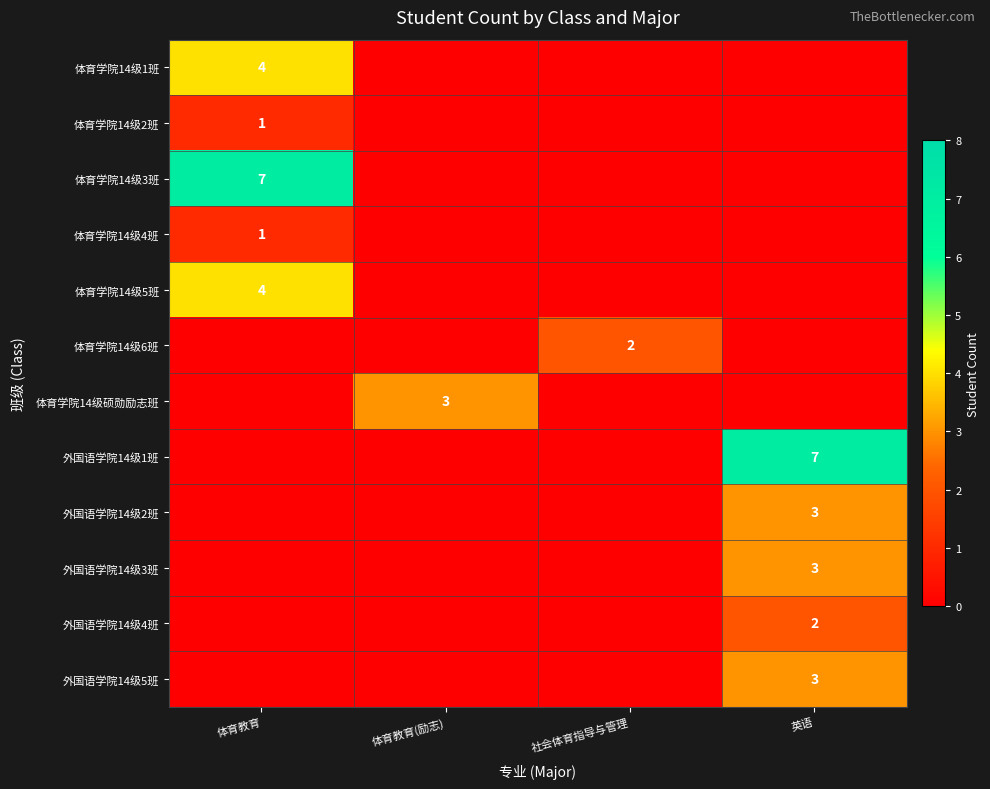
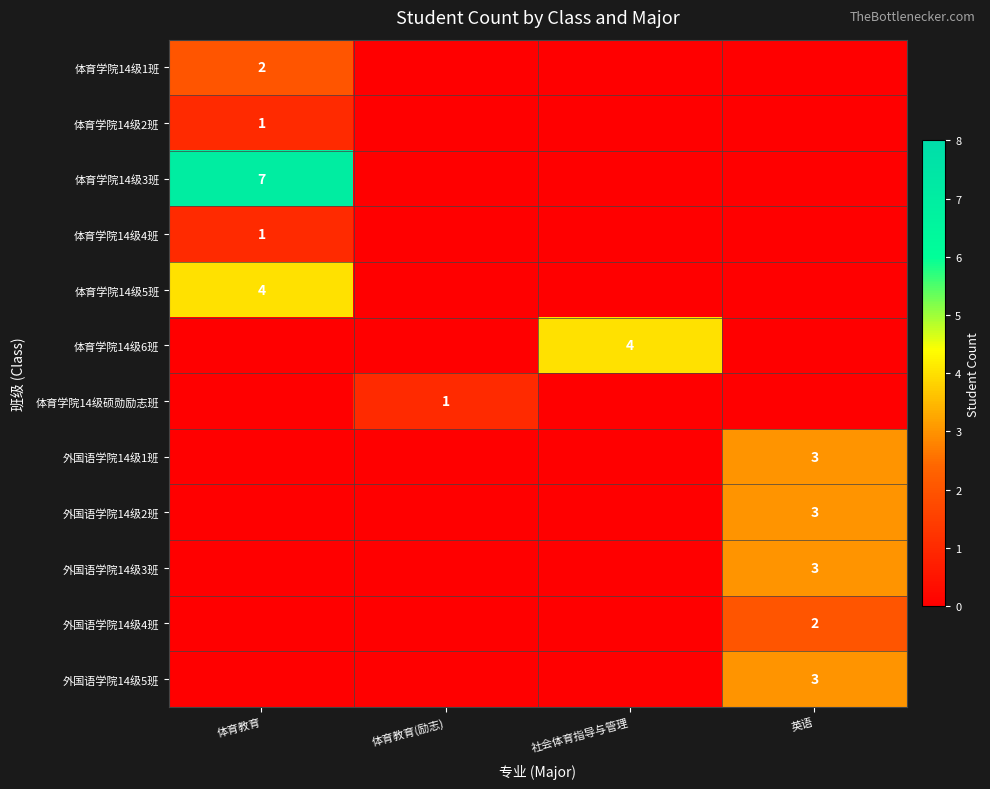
体育学院14级1班, 体育教育: 4 -> 2
体育学院14级6班, 社会体育指导与管理: 2 -> 4
体育学院14级硕勋励志班, 体育教育(励志): 3 -> 1
外国语学院14级1班, 英语: 7 -> 3
